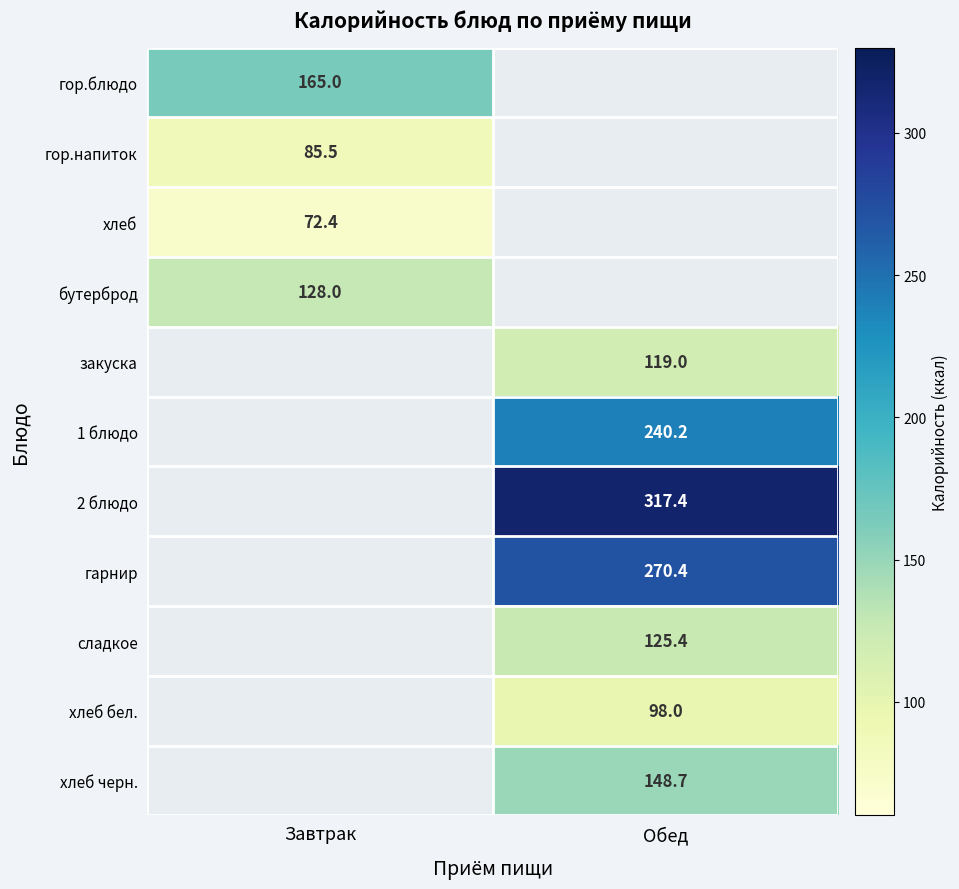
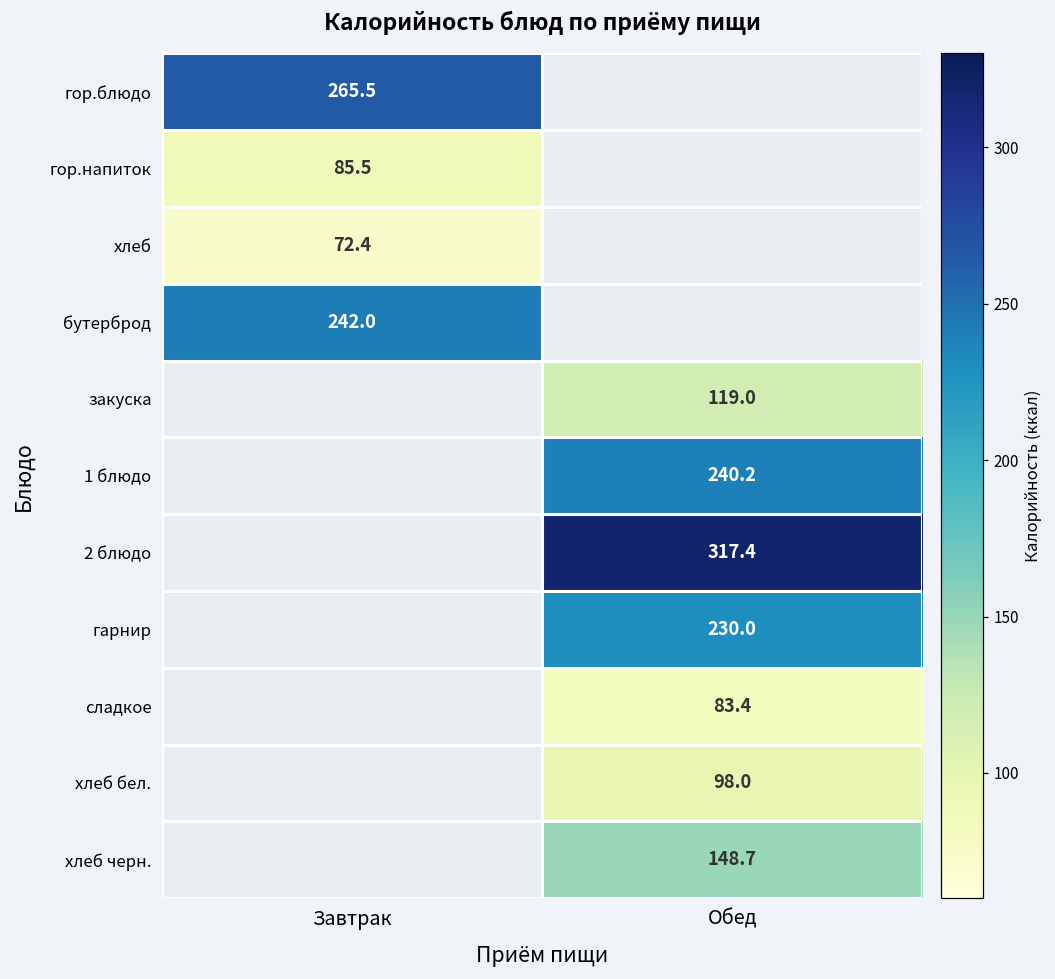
гор.блюдо, Завтрак: 165.0 -> 265.5
бутерброд, Завтрак: 128.0 -> 242.0
гарнир, Обед: 270.4 -> 230.0
сладкое, Обед: 125.4 -> 83.4
